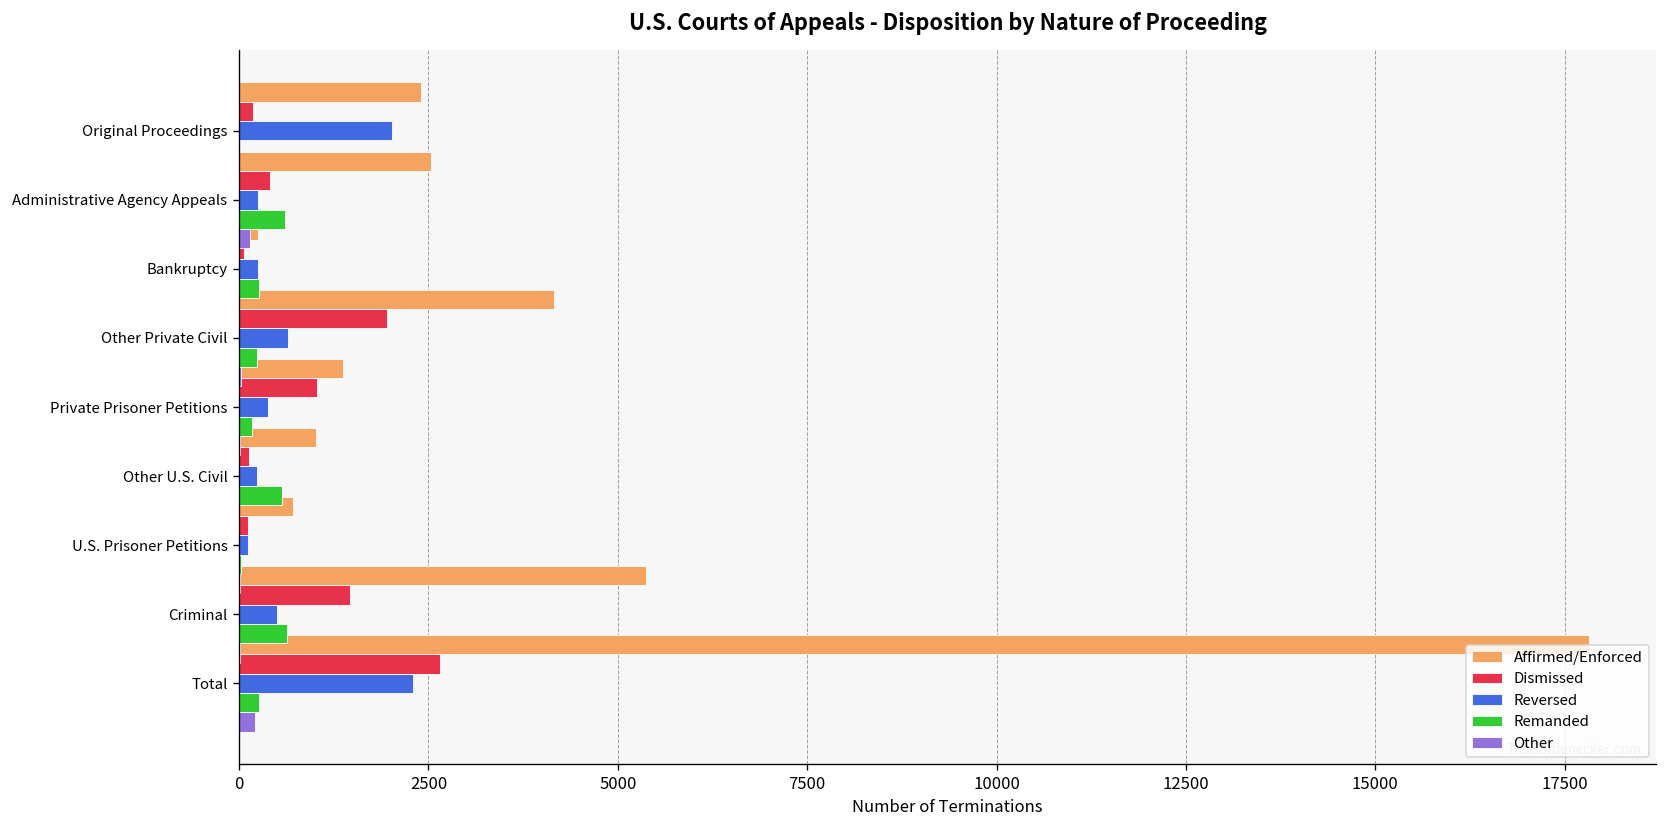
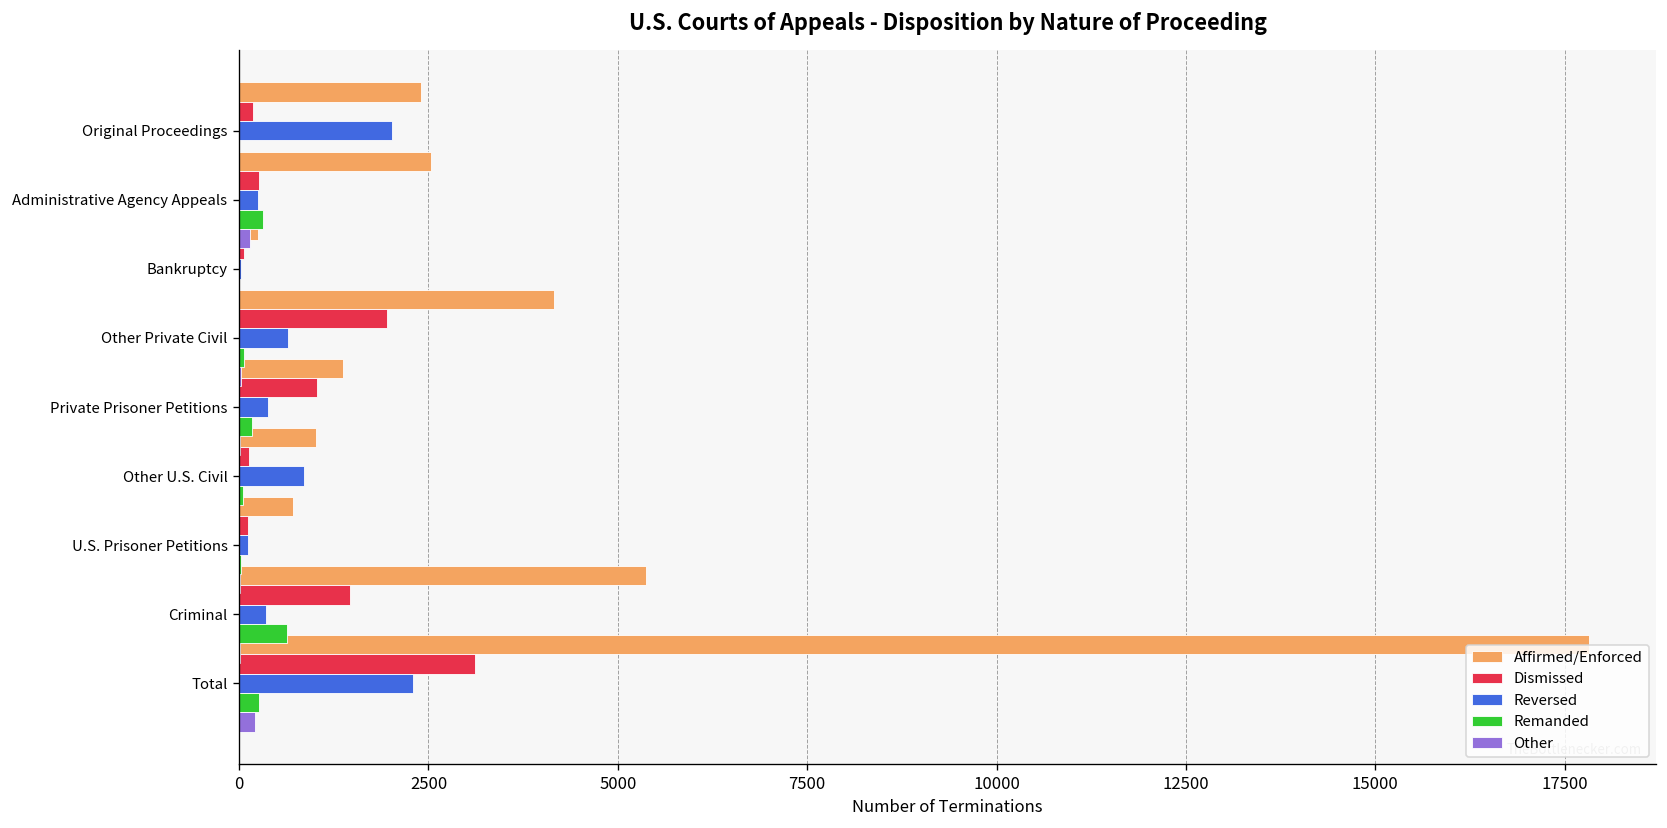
Dismissed, Administrative Agency Appeals: 400 -> 300
Remanded, Administrative Agency Appeals: 600 -> 300
Reversed, Bankruptcy: 200 -> 0
Remanded, Bankruptcy: 300 -> 0
Remanded, Other Private Civil: 200 -> 100
Reversed, Other U.S. Civil: 200 -> 900
Remanded, Other U.S. Civil: 600 -> 0
Reversed, Criminal: 500 -> 400
Dismissed, Total: 2700 -> 3100
